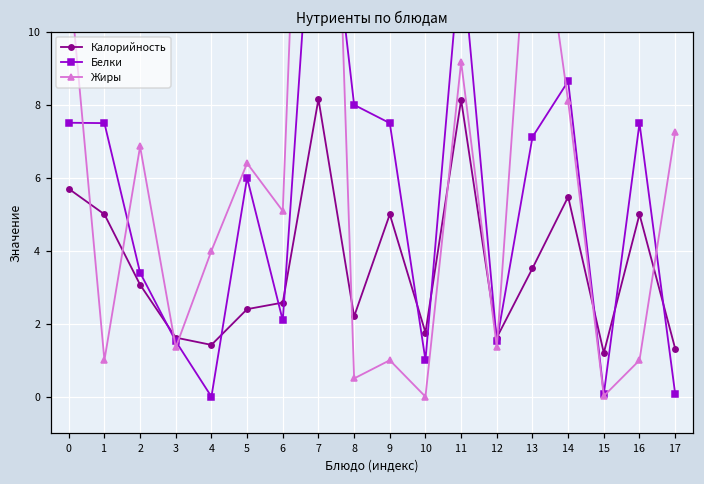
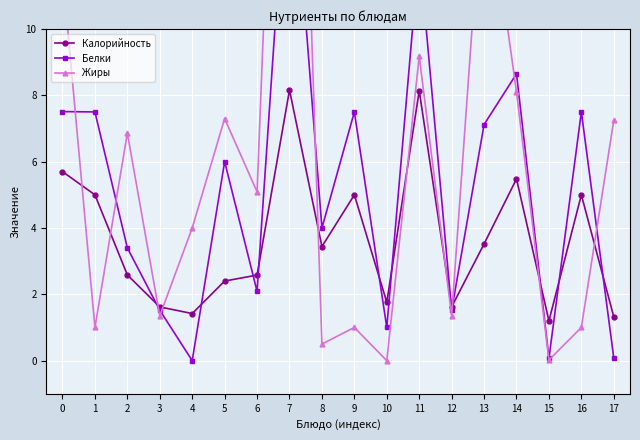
Калорийность, 2: 3.1 -> 2.6
Жиры, 5: 6.4 -> 7.3
Калорийность, 8: 2.2 -> 3.4
Белки, 8: 8 -> 4
